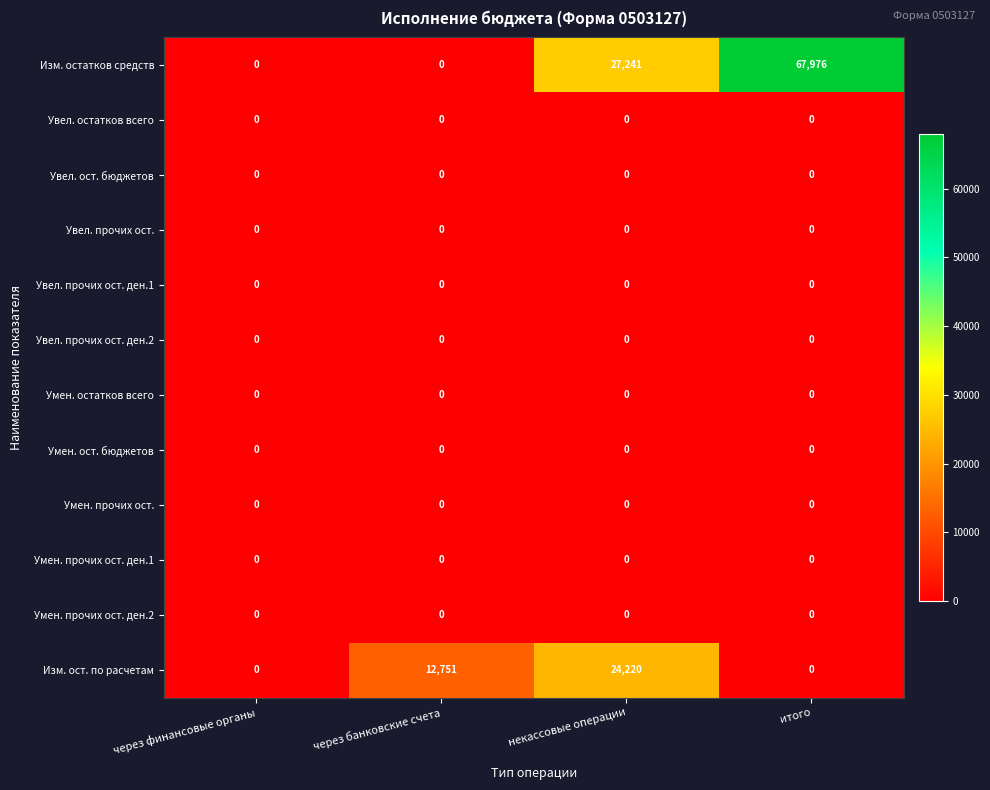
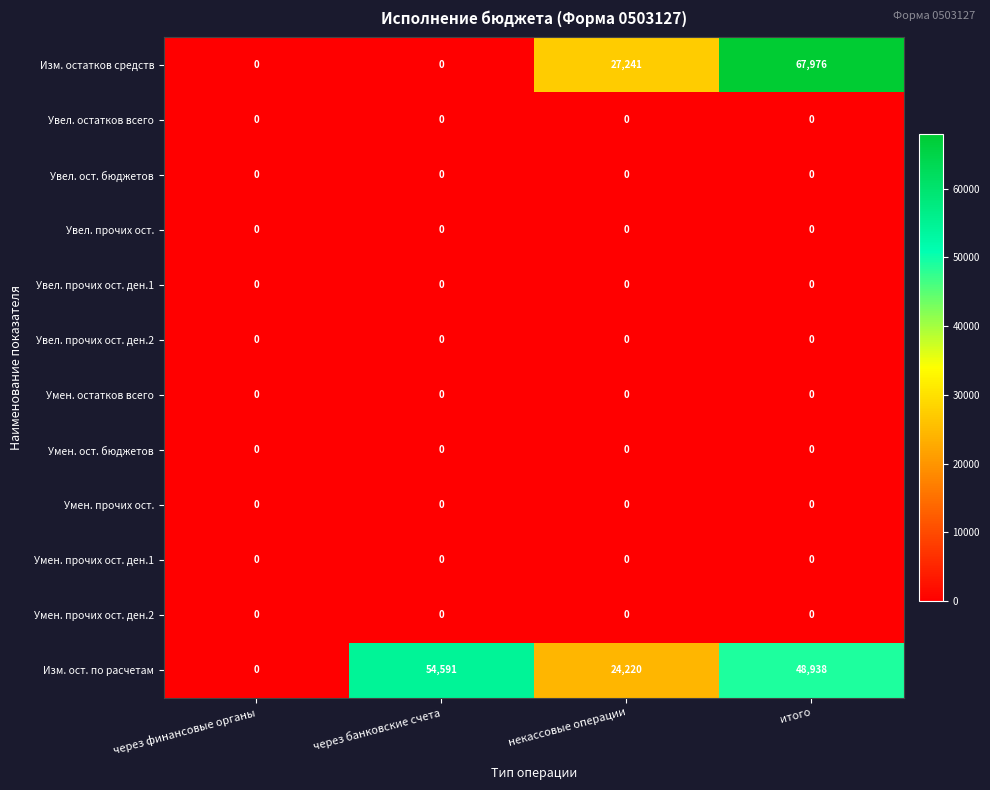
Изм. ост. по расчетам, через банковские счета: 12,751 -> 54,591
Изм. ост. по расчетам, итого: 0 -> 48,938
